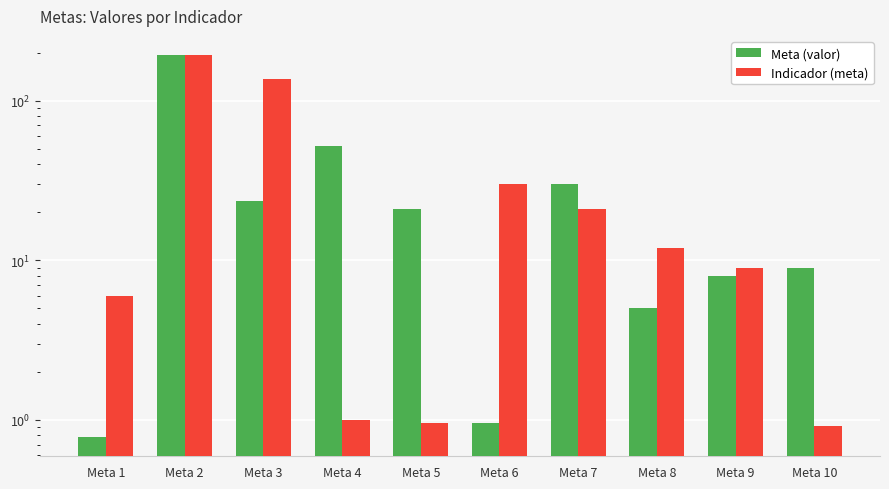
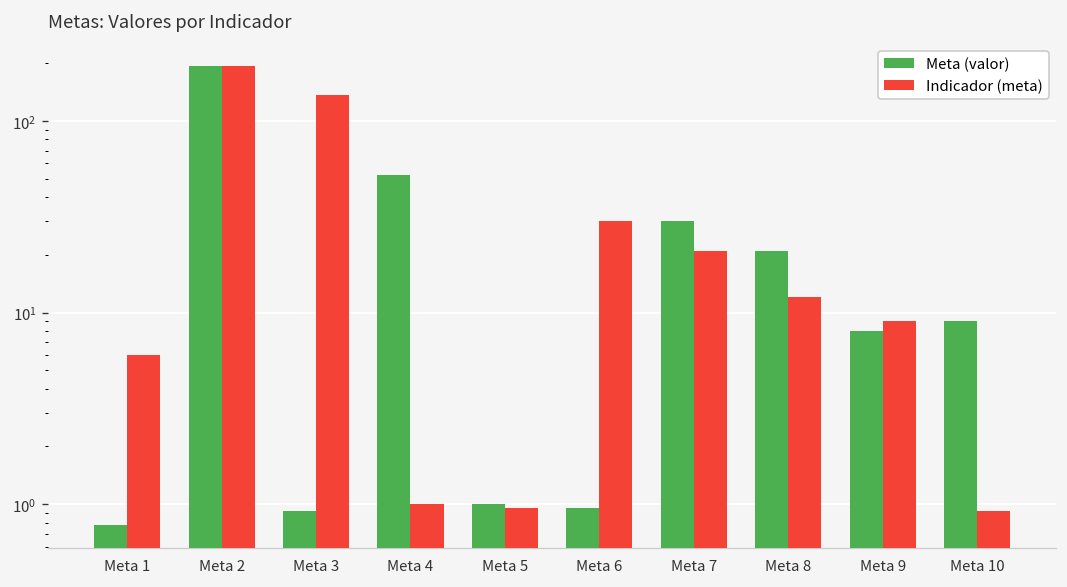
Meta (valor), Meta 3: 24 -> 0.9
Meta (valor), Meta 5: 21 -> 1
Meta (valor), Meta 8: 5 -> 21
